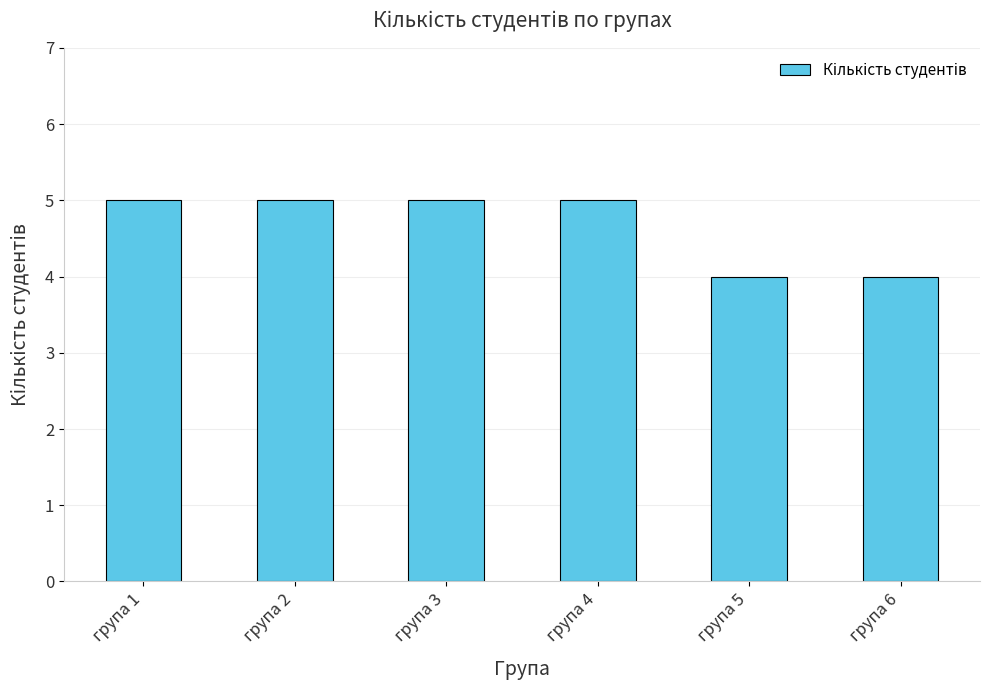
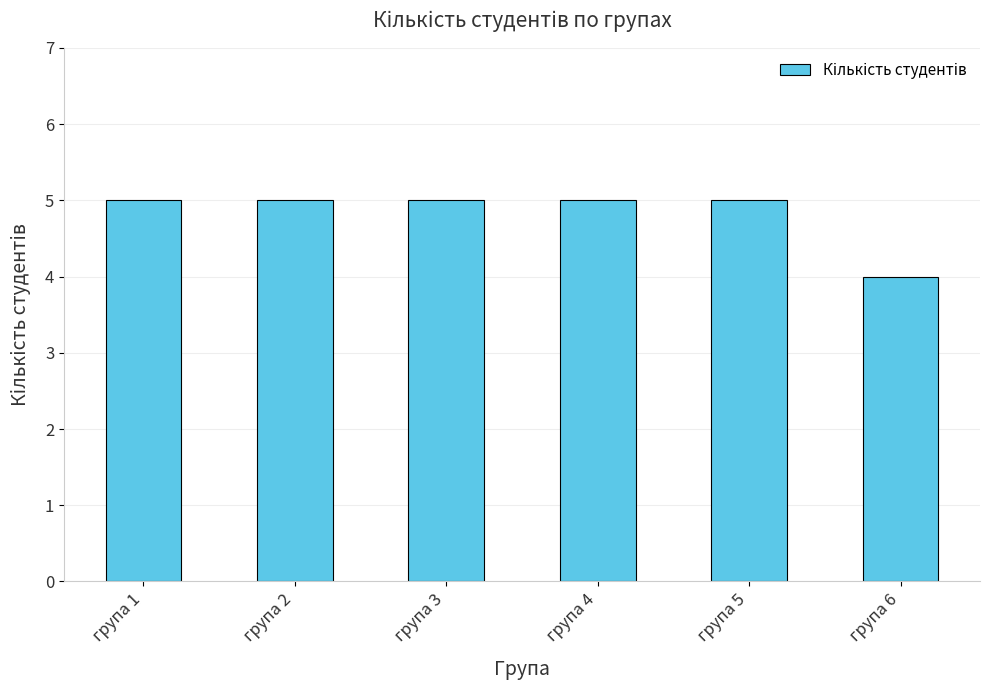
група 5: 4 -> 5
